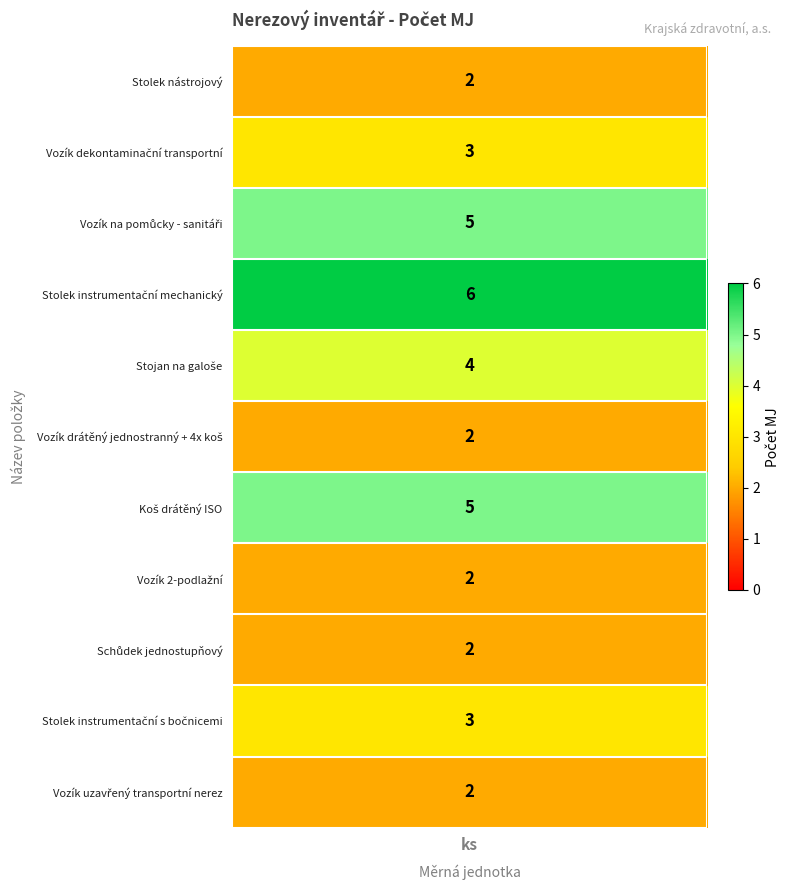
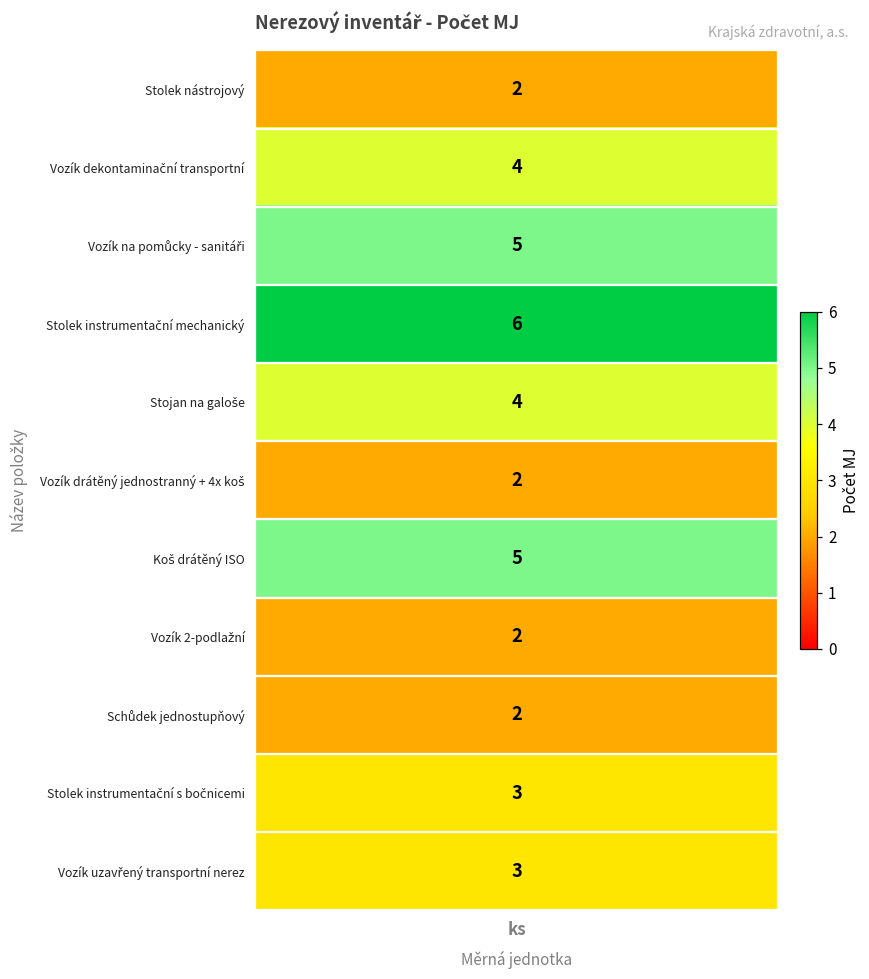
Vozík dekontaminační transportní, ks: 3 -> 4
Vozík uzavřený transportní nerez, ks: 2 -> 3
